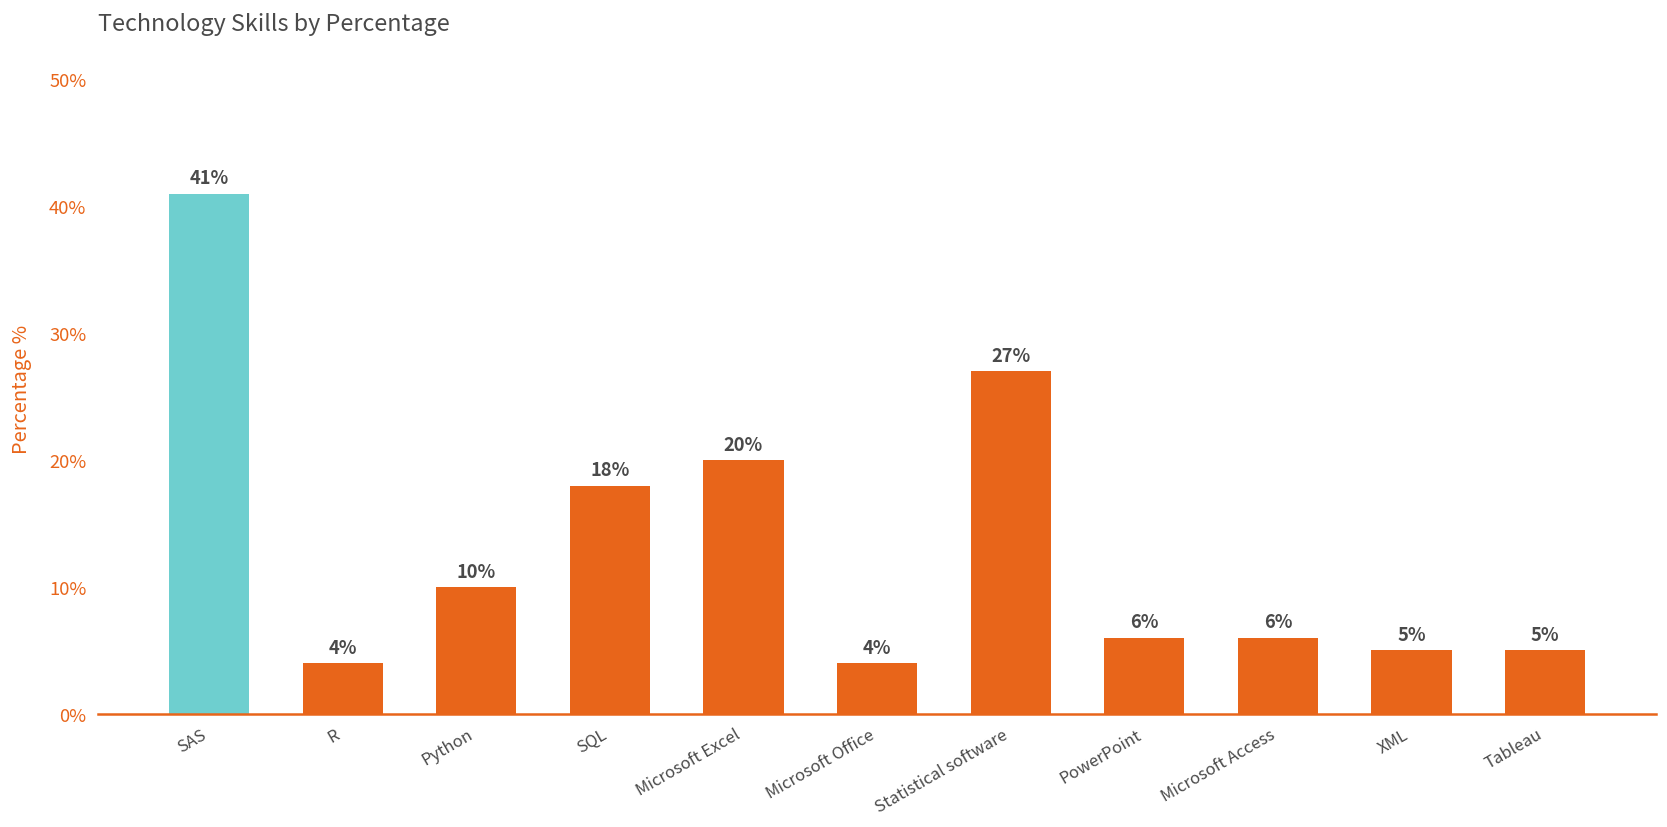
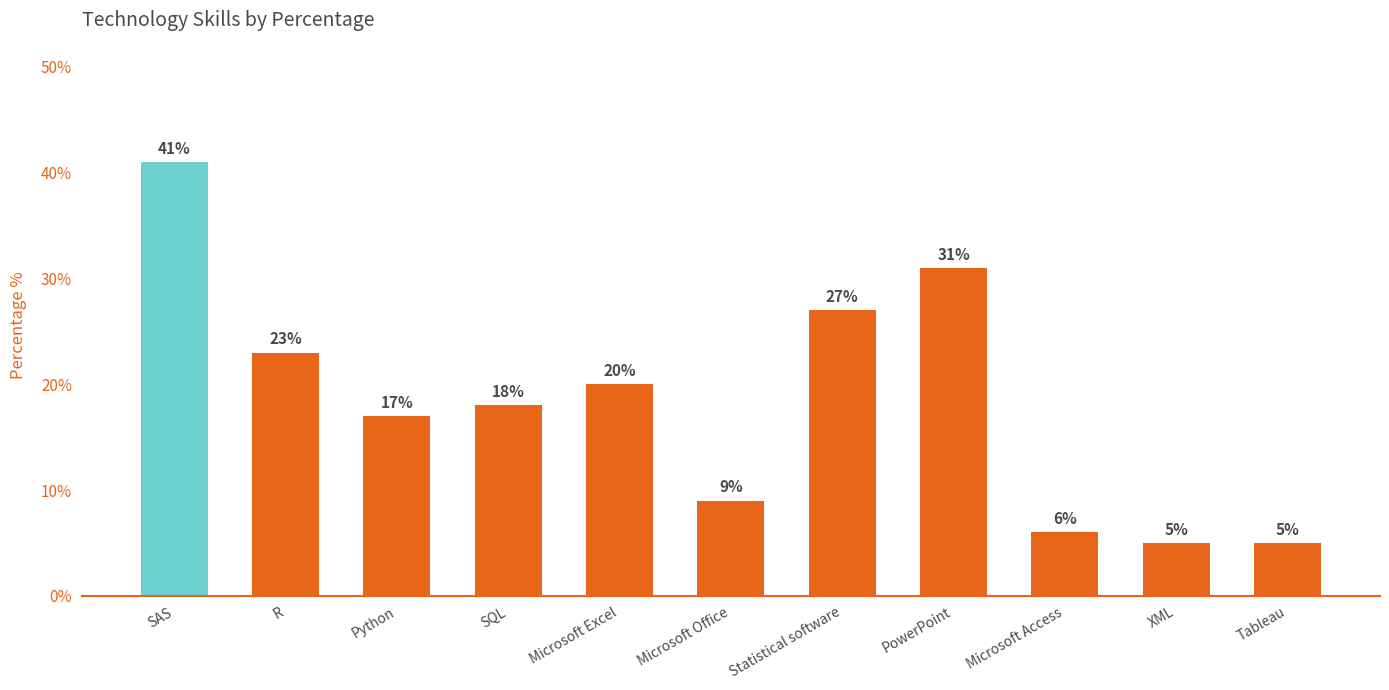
R: 4% -> 23%
Python: 10% -> 17%
Microsoft Office: 4% -> 9%
PowerPoint: 6% -> 31%
